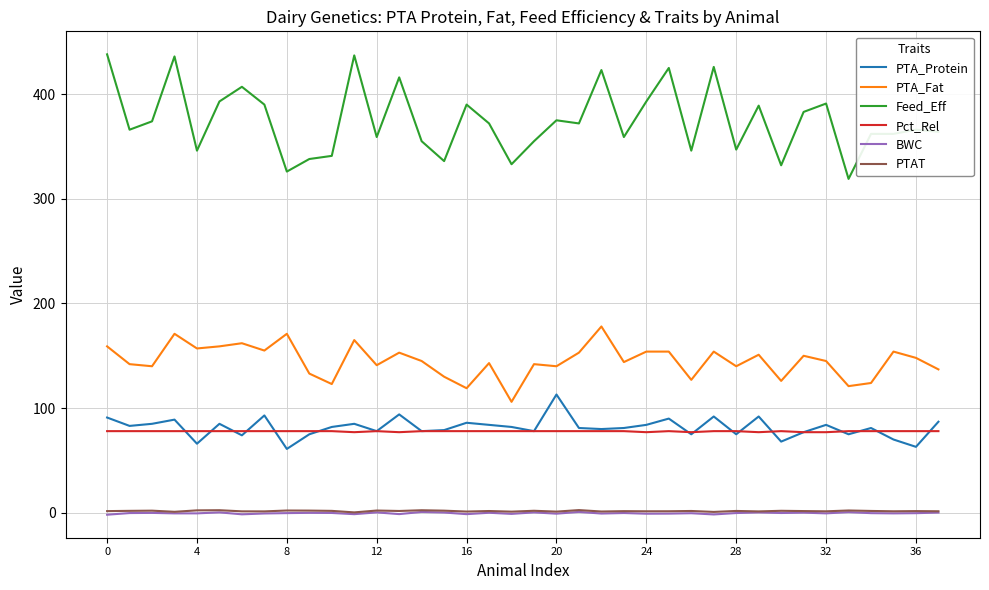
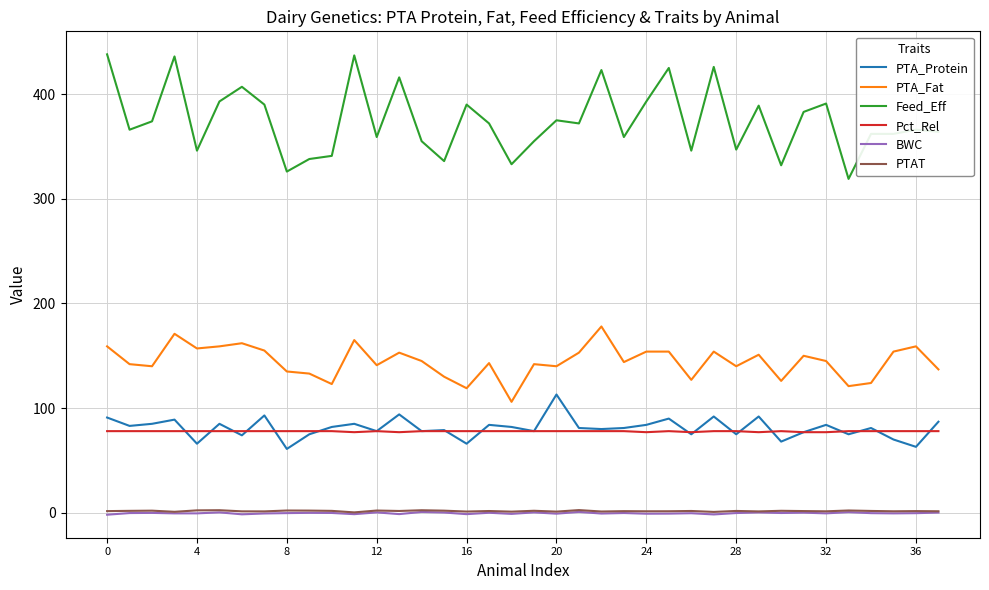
PTA_Fat, 8: 171 -> 135
PTA_Protein, 16: 86 -> 66
PTA_Fat, 36: 148 -> 159
